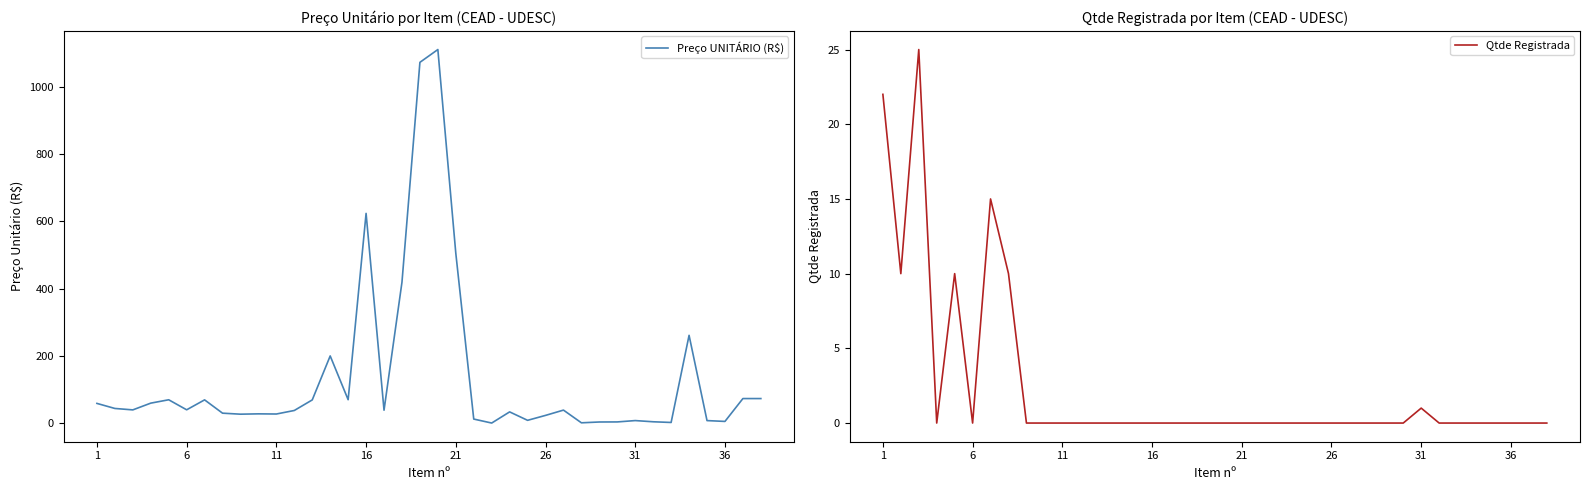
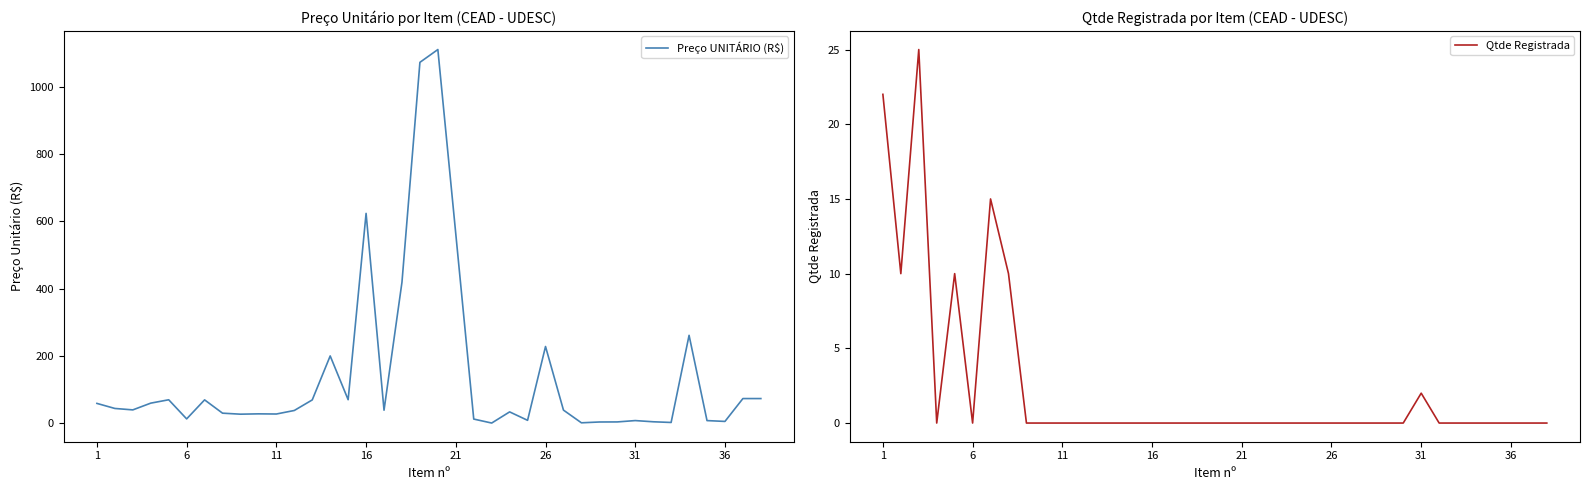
Preço Unitário por Item (CEAD - UDESC), 6: 40 -> 10
Preço Unitário por Item (CEAD - UDESC), 21: 510 -> 560
Preço Unitário por Item (CEAD - UDESC), 26: 20 -> 230
Qtde Registrada por Item (CEAD - UDESC), 31: 1 -> 2
